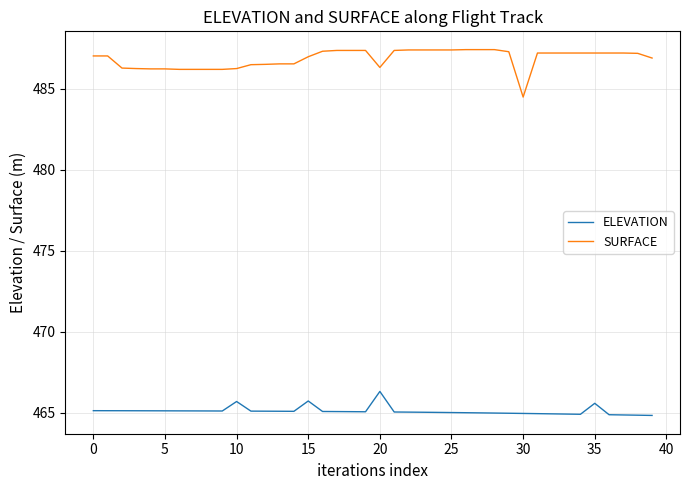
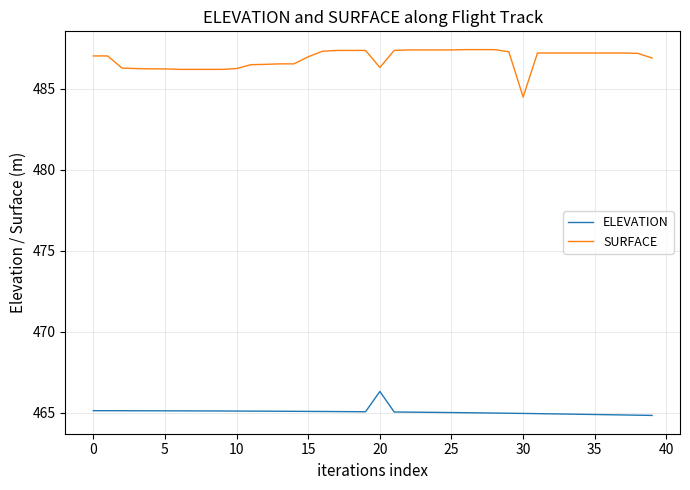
ELEVATION, 10: 465.7 -> 465.1
ELEVATION, 15: 465.7 -> 465.1
ELEVATION, 35: 465.6 -> 464.9
